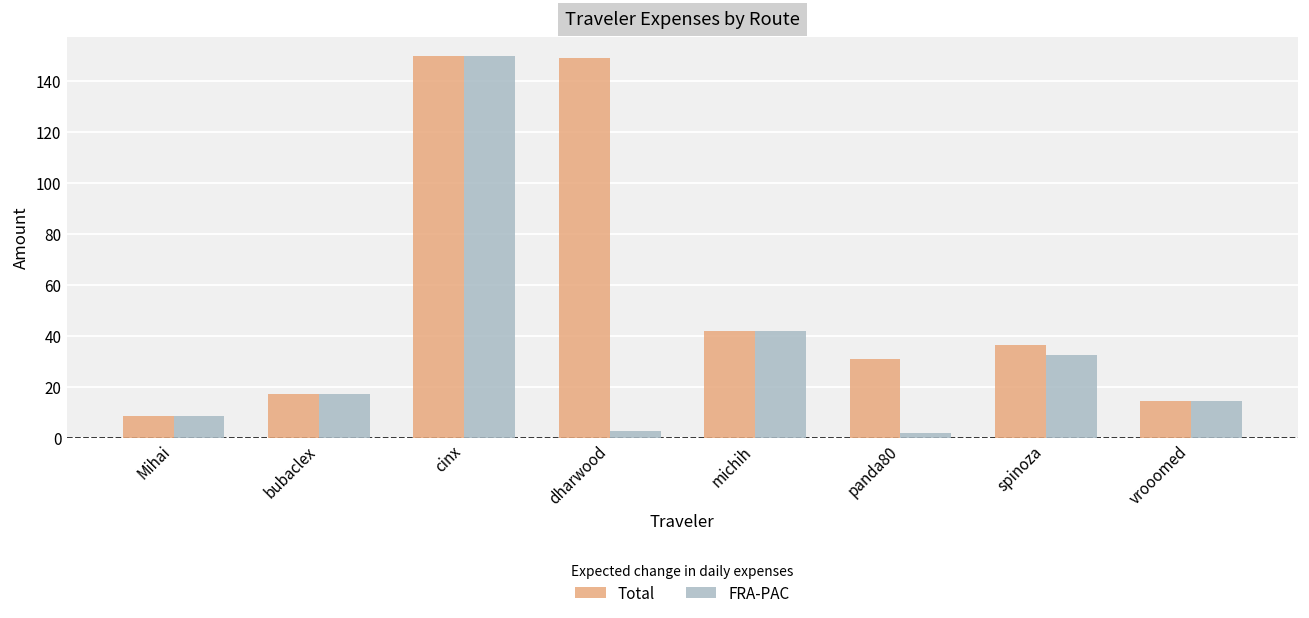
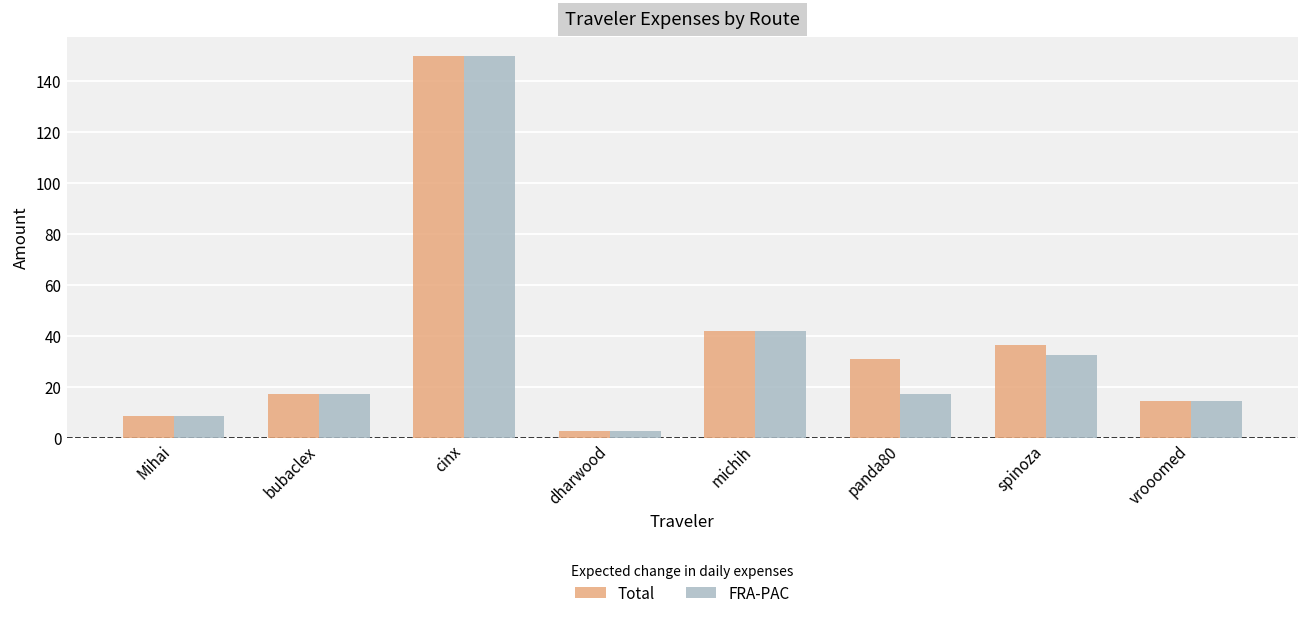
Total, dharwood: 149 -> 3
FRA-PAC, panda80: 2 -> 17
